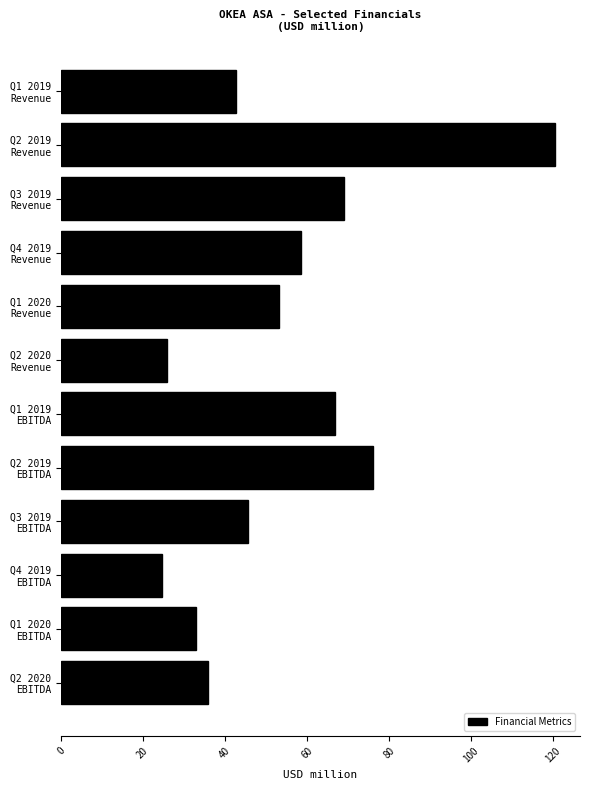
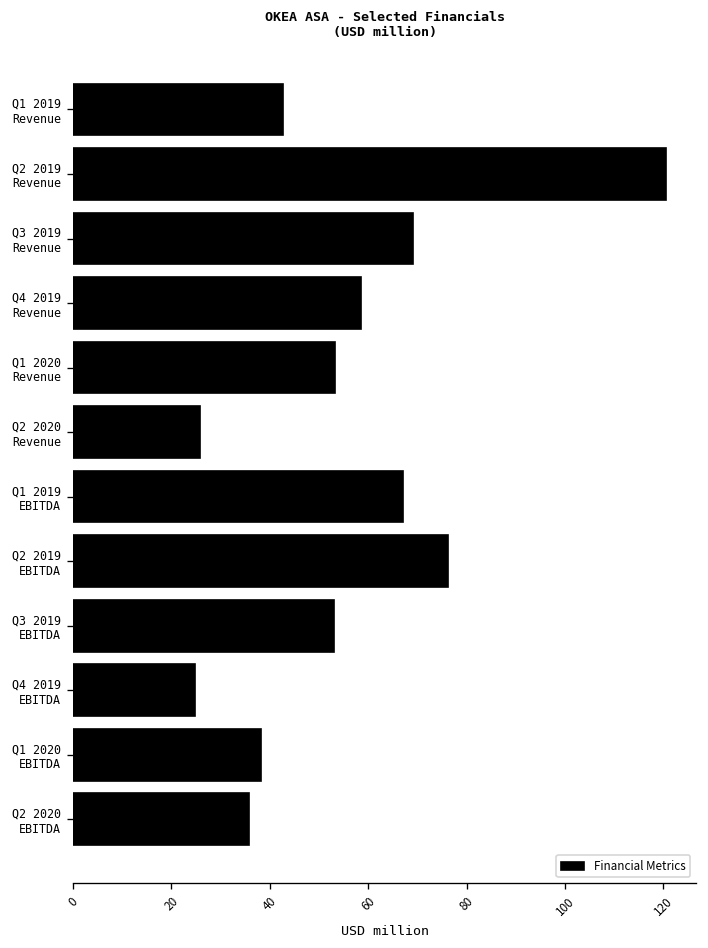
Q3 2019 EBITDA: 46 -> 53
Q1 2020 EBITDA: 33 -> 38
